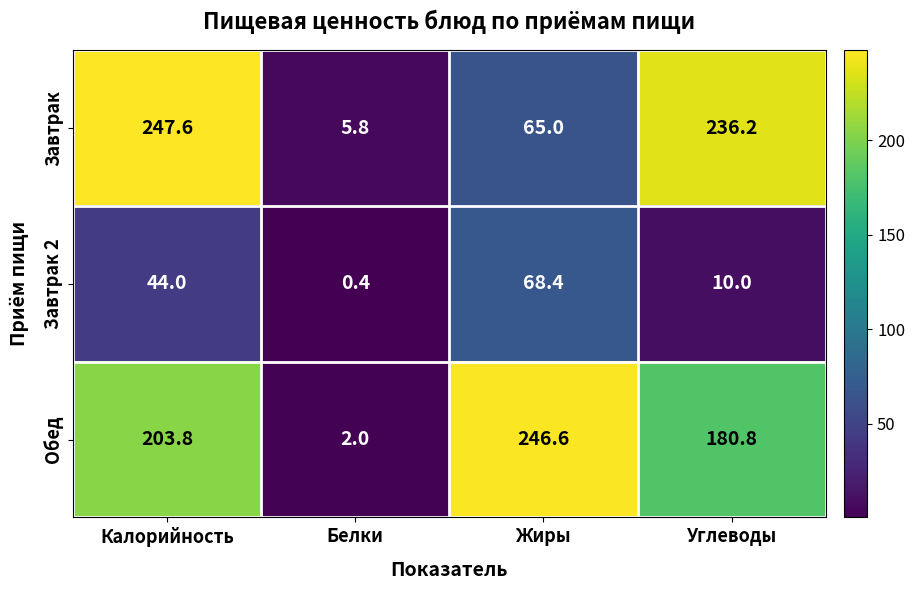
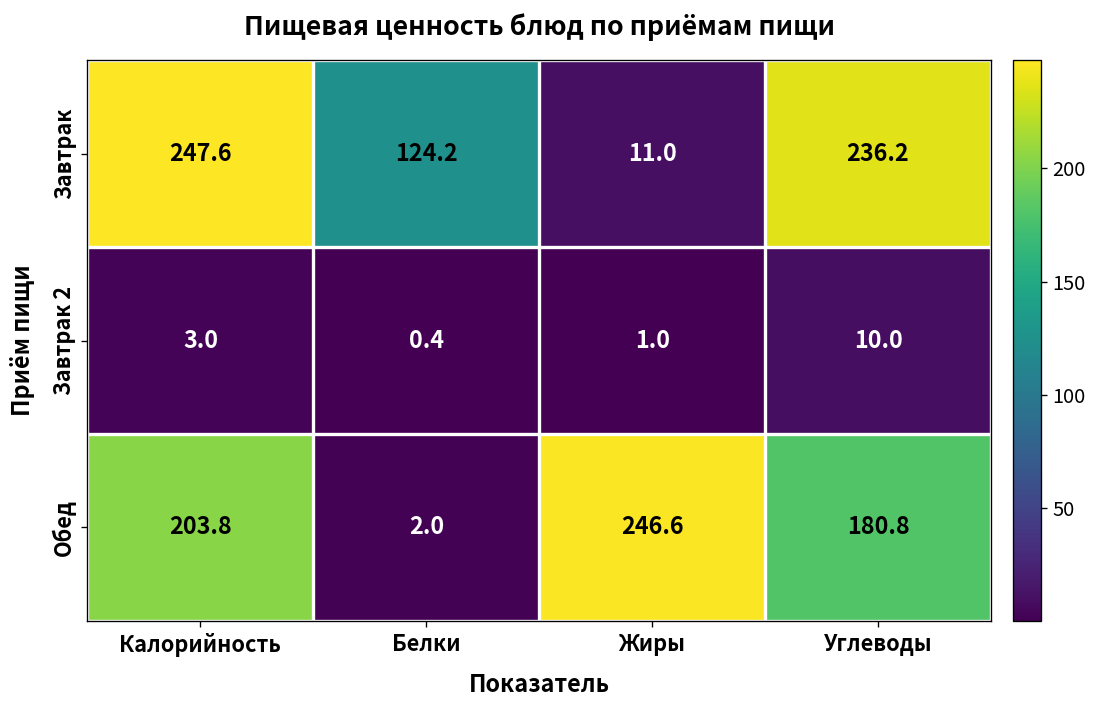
Завтрак, Белки: 5.8 -> 124.2
Завтрак, Жиры: 65.0 -> 11.0
Завтрак 2, Калорийность: 44.0 -> 3.0
Завтрак 2, Жиры: 68.4 -> 1.0
